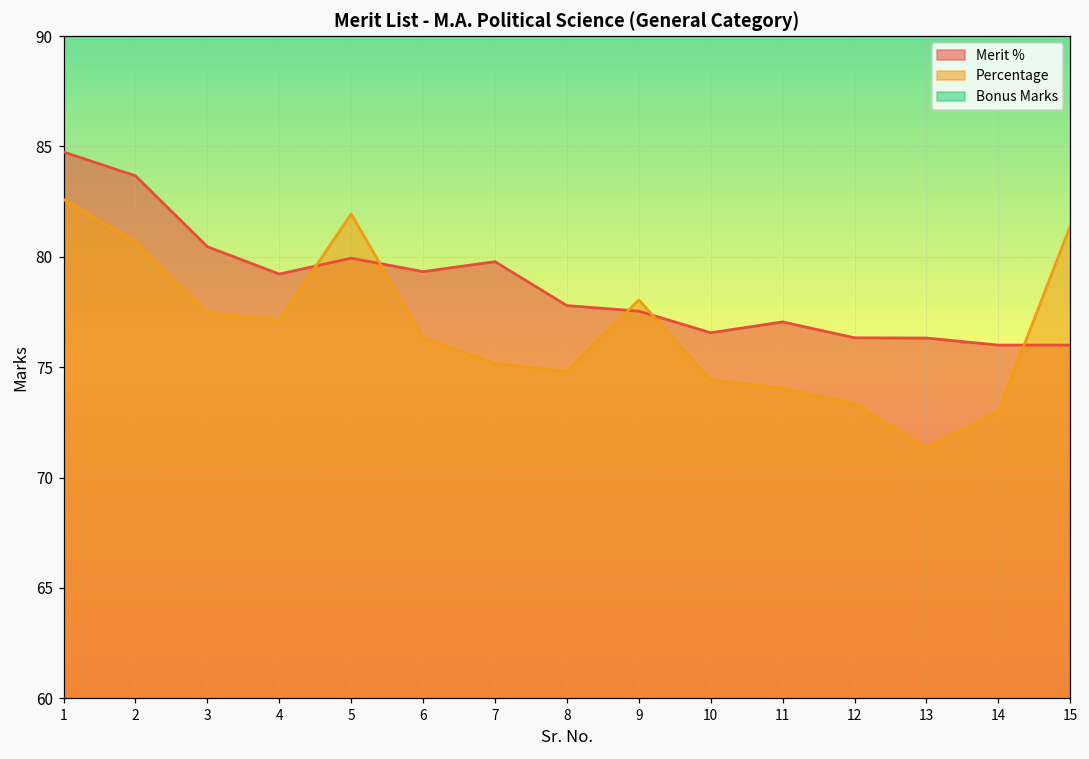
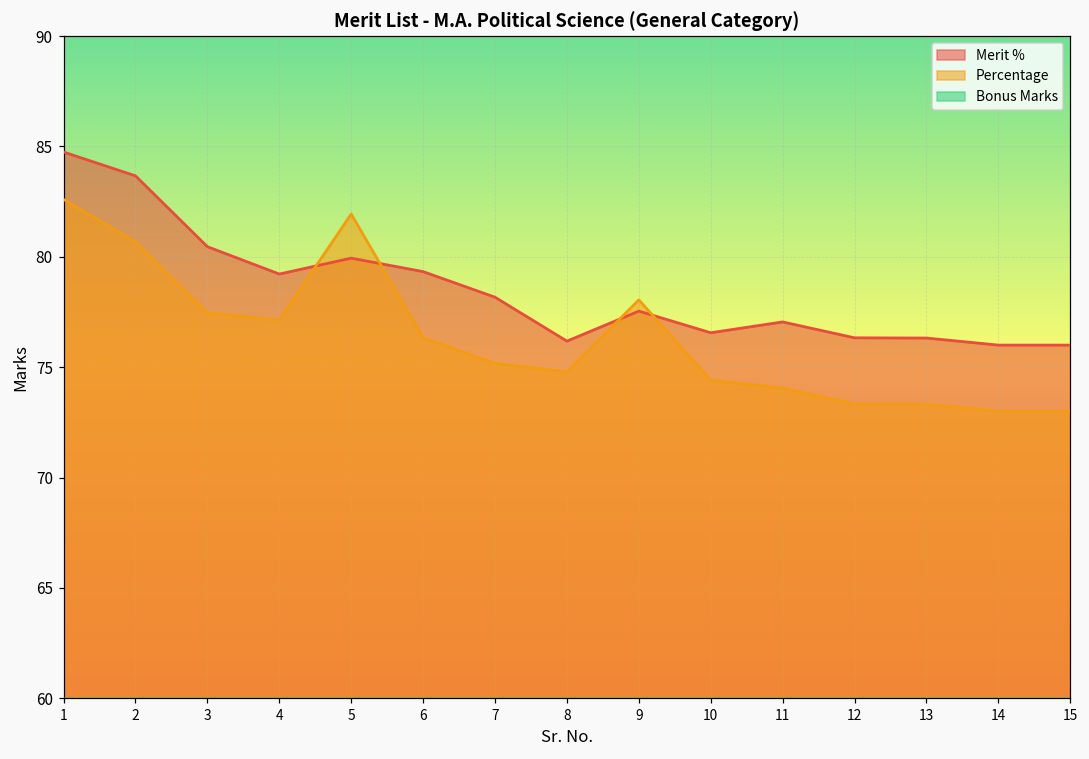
Merit %, 7: 79.8 -> 78.2
Merit %, 8: 77.8 -> 76.2
Percentage, 13: 71.4 -> 73.3
Percentage, 15: 81.4 -> 73.0
